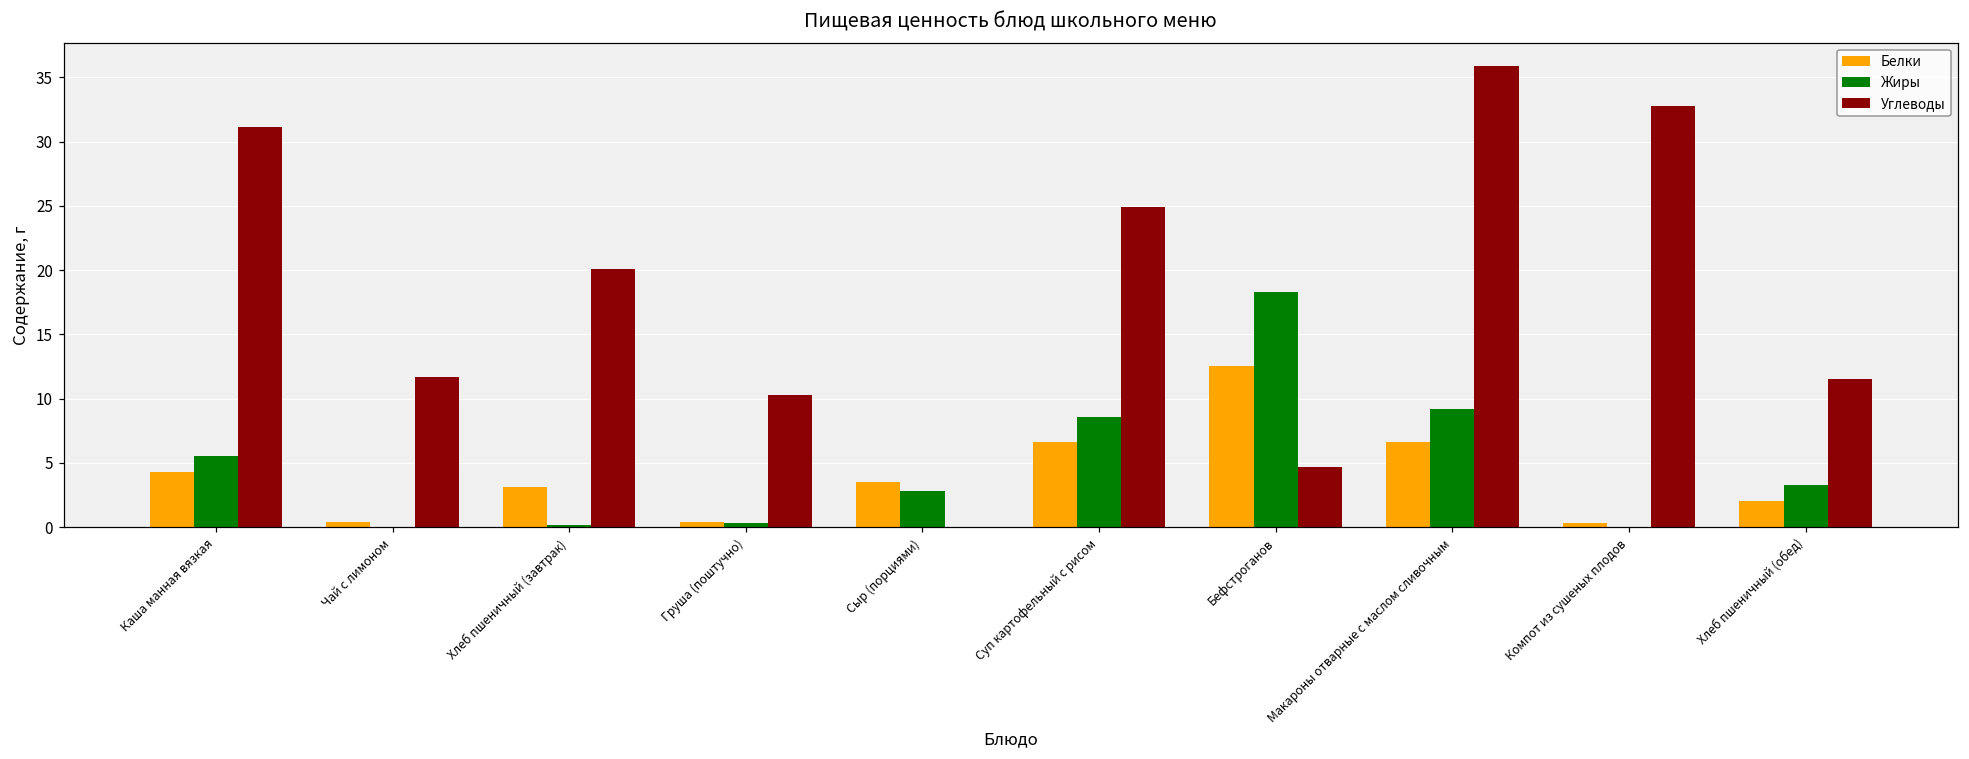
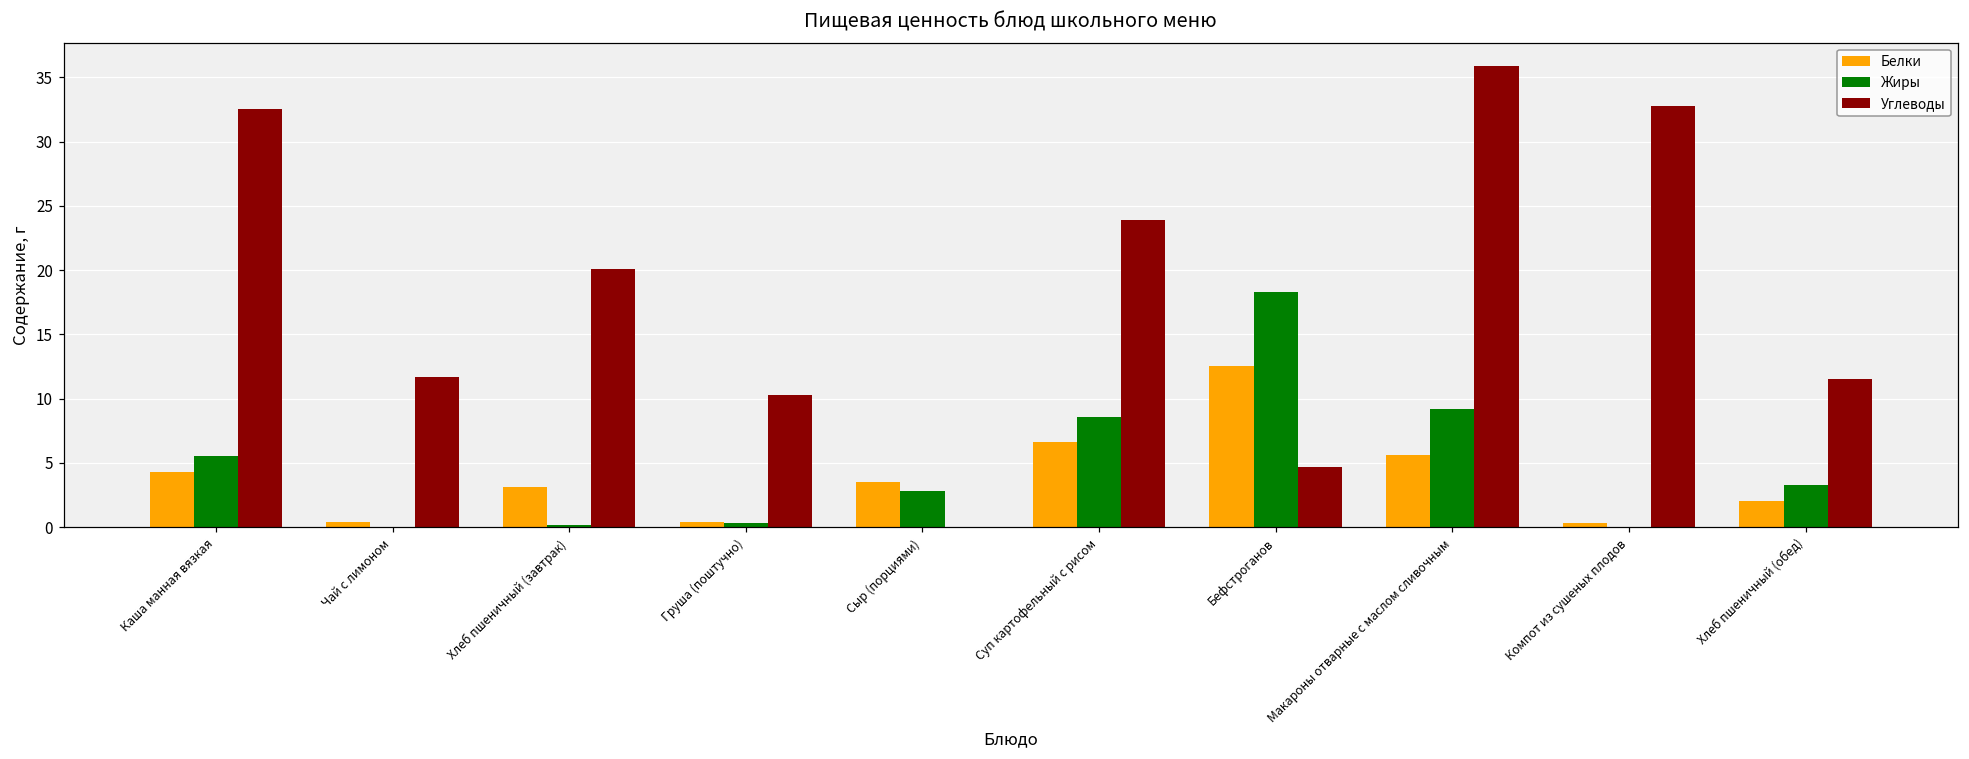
Углеводы, Каша манная вязкая: 31.1 -> 32.5
Углеводы, Суп картофельный с рисом: 24.9 -> 23.9
Белки, Макароны отварные с маслом сливочным: 6.6 -> 5.6
